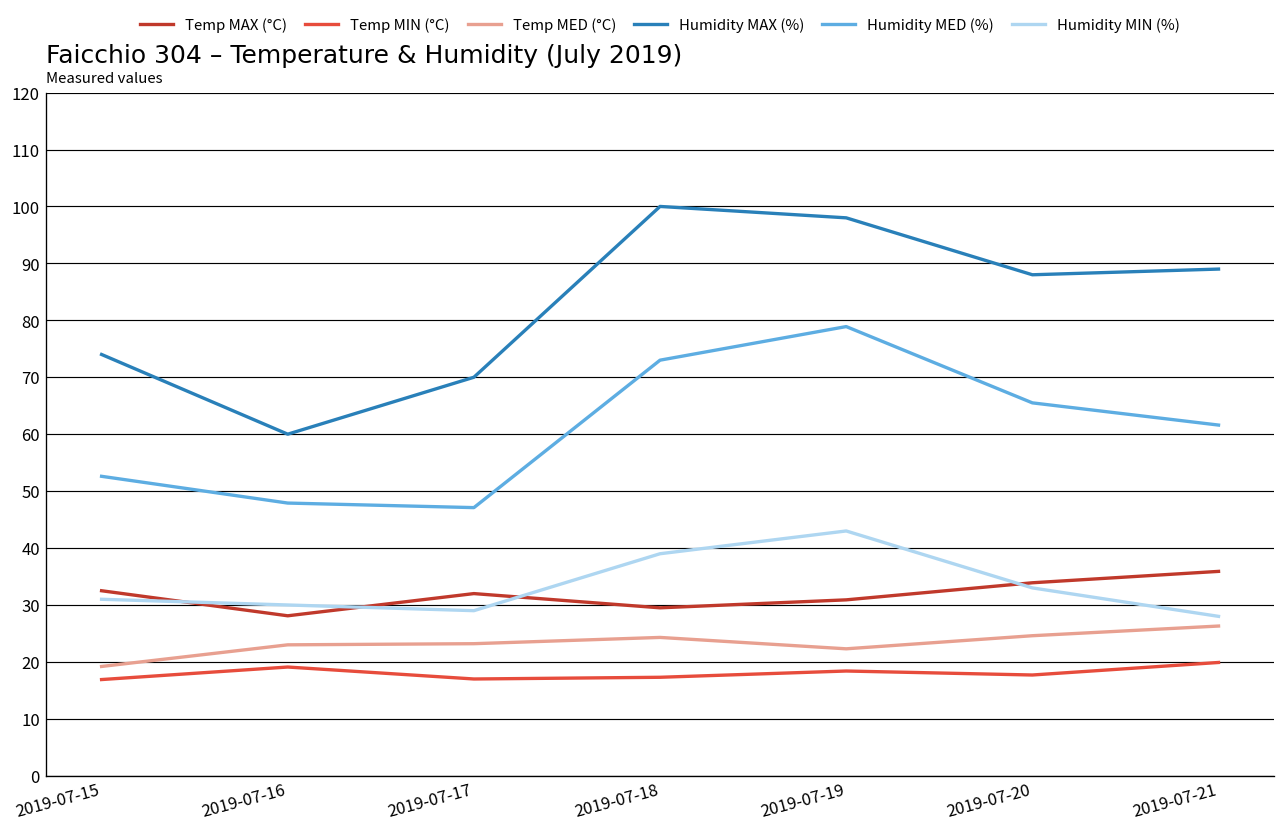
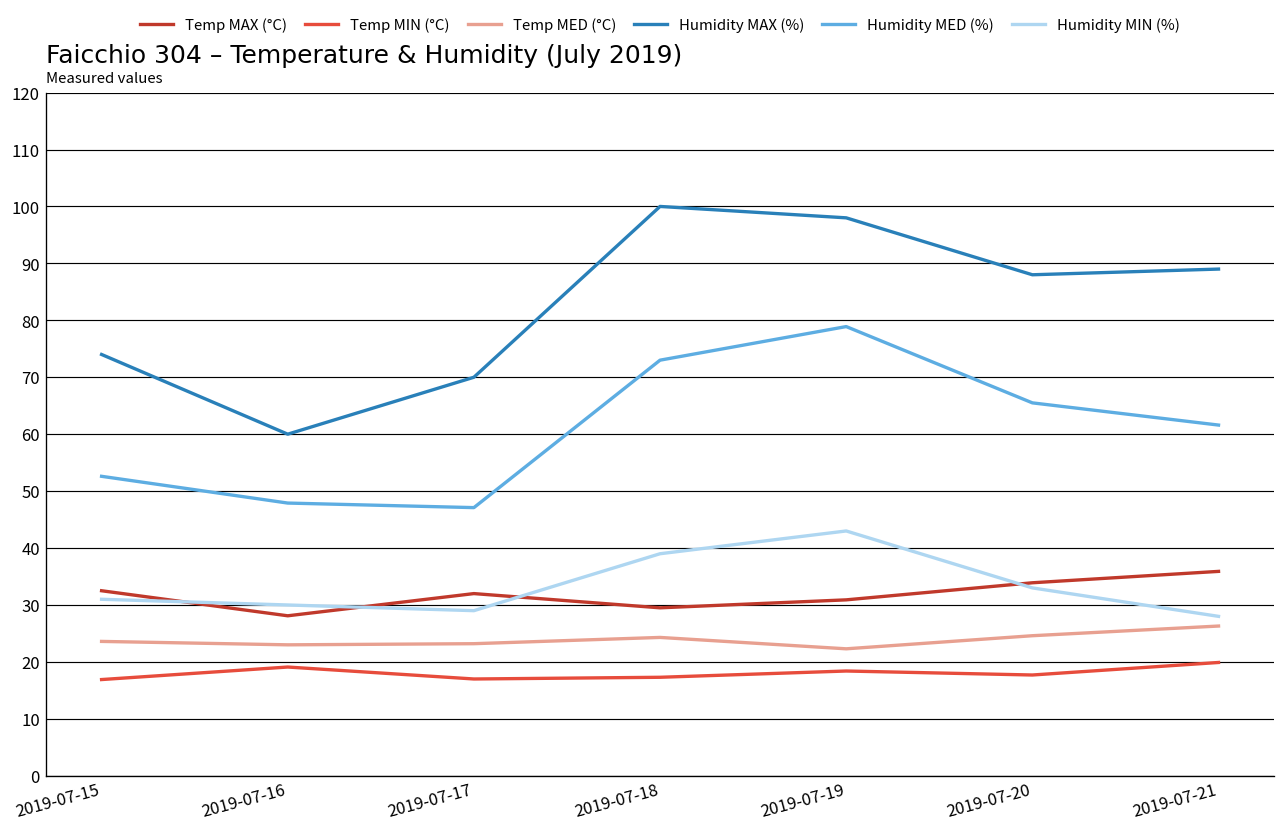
Temp MED (°C), 2019-07-15: 19 -> 24
